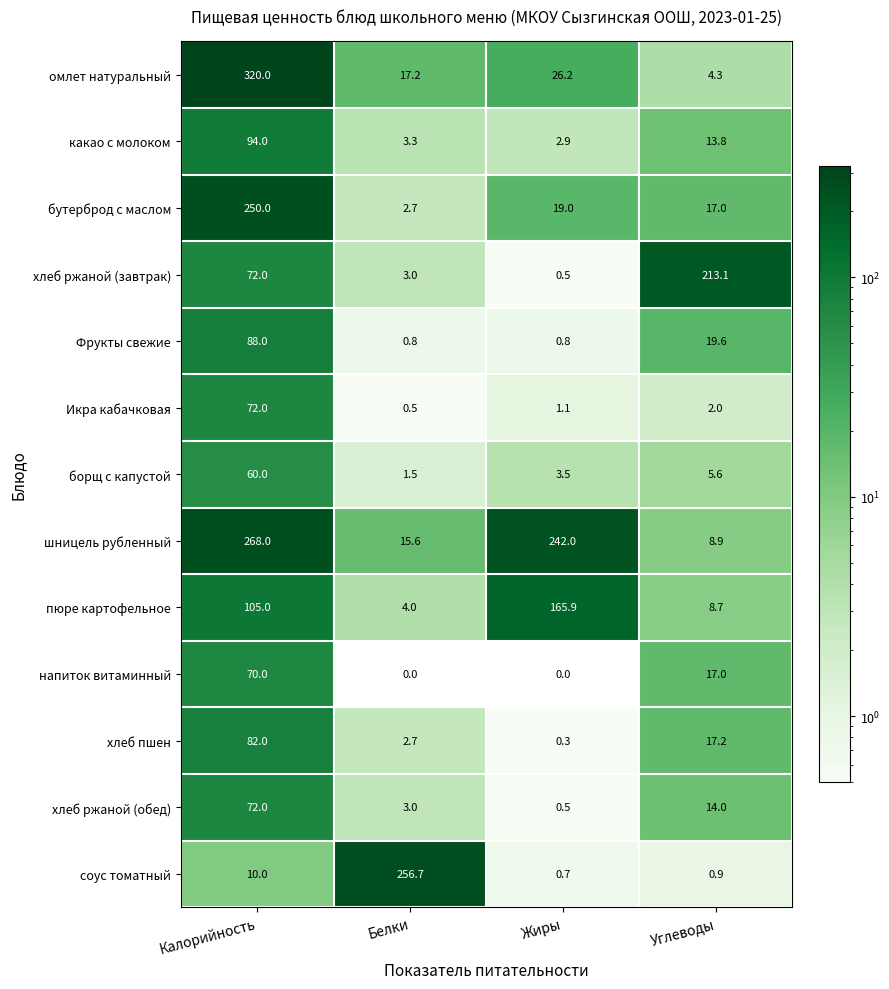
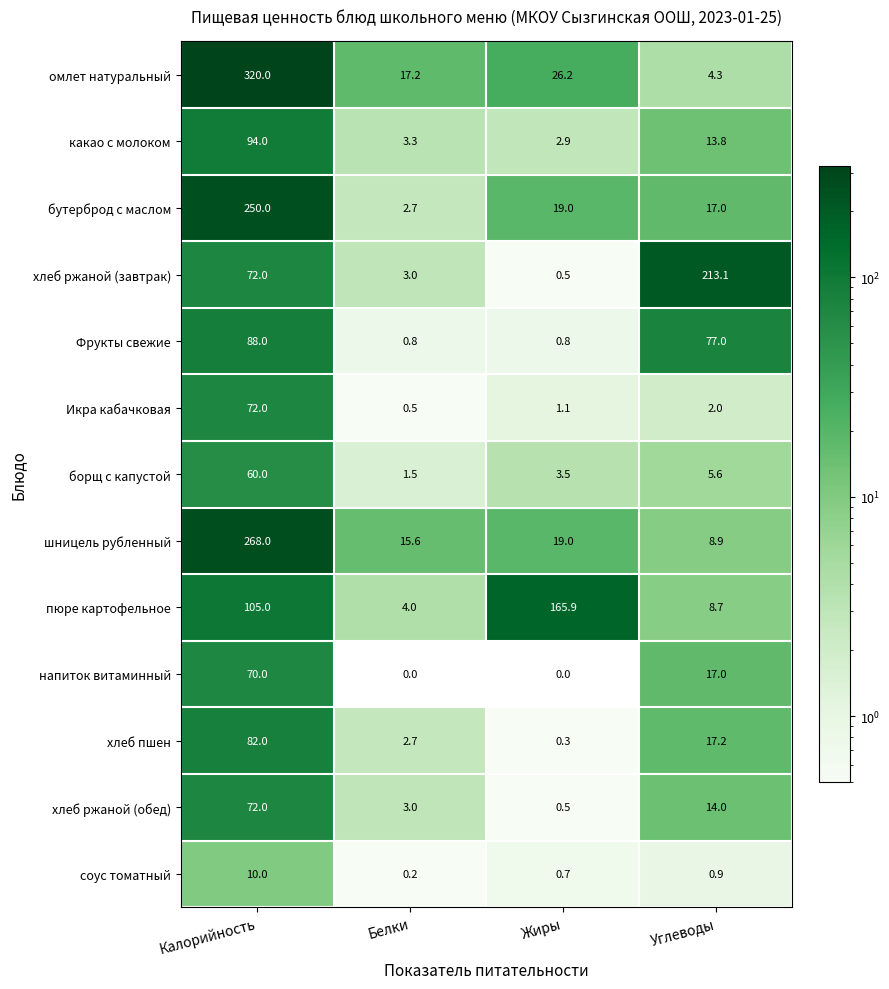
Фрукты свежие, Углеводы: 19.6 -> 77.0
шницель рубленный, Жиры: 242.0 -> 19.0
соус томатный, Белки: 256.7 -> 0.2
